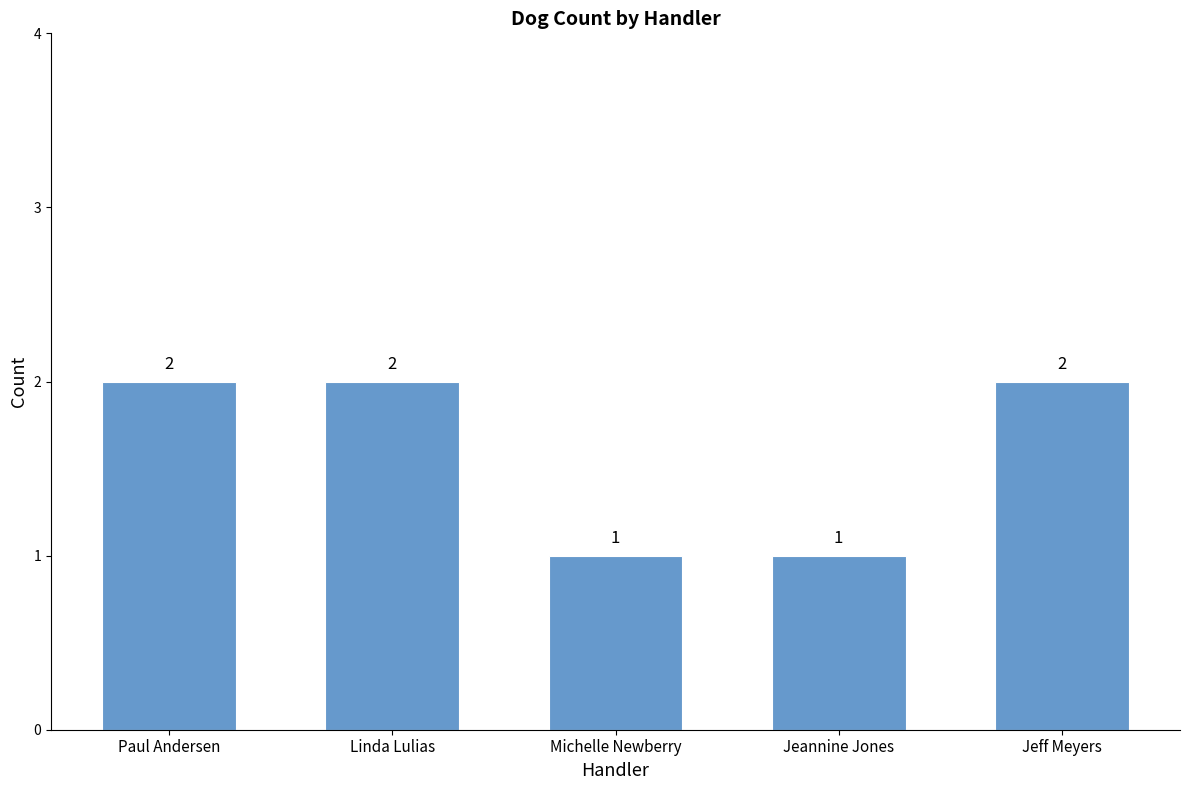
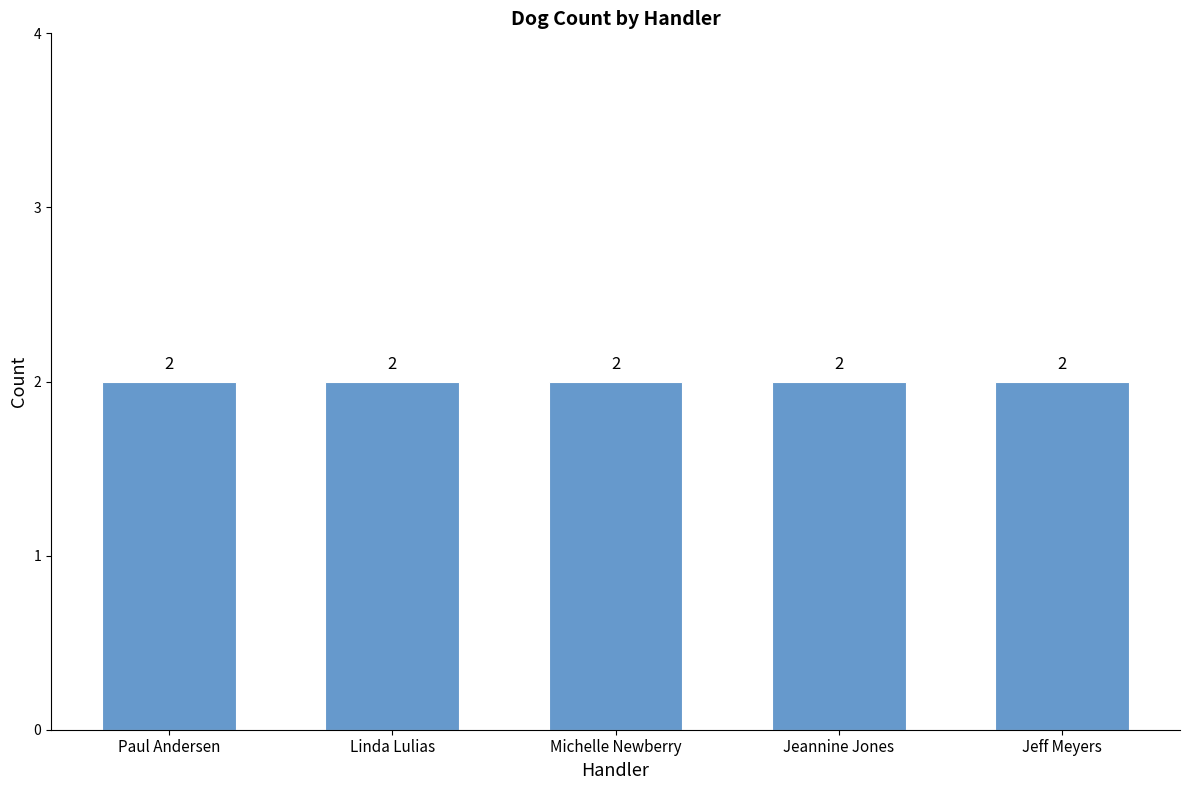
Michelle Newberry: 1 -> 2
Jeannine Jones: 1 -> 2
